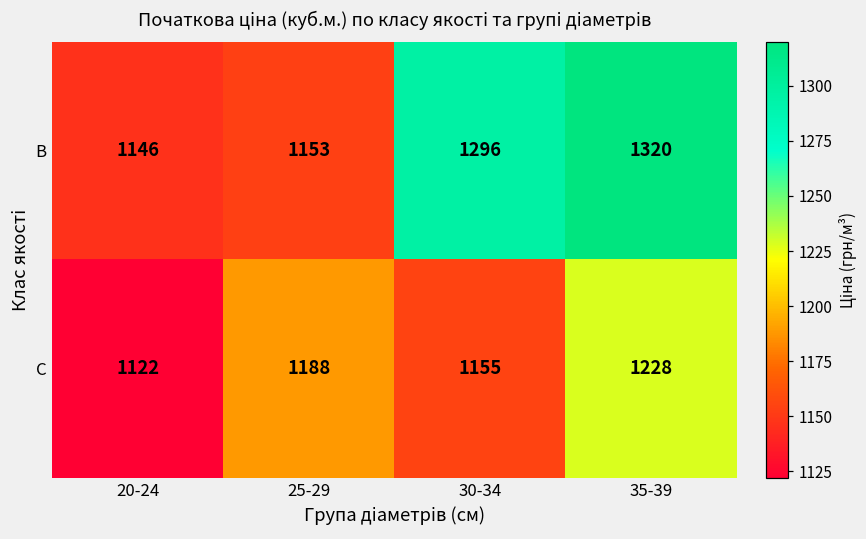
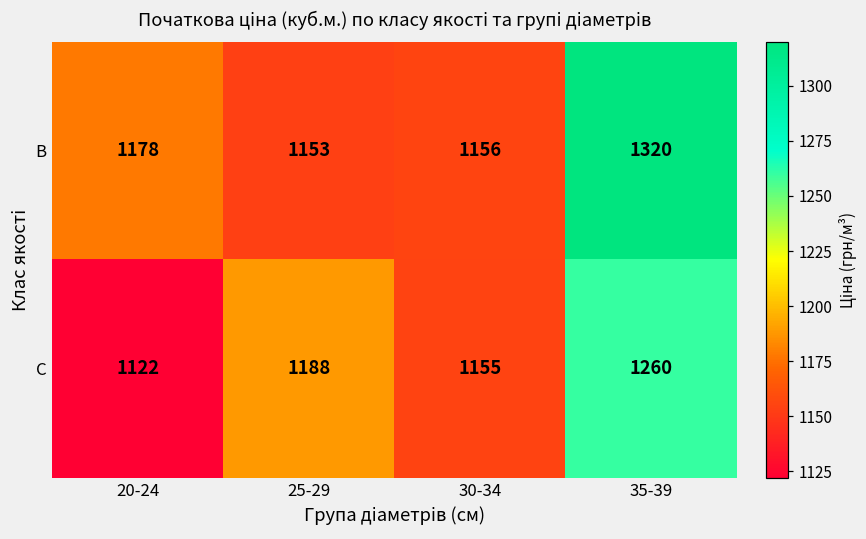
B, 20-24: 1146 -> 1178
B, 30-34: 1296 -> 1156
C, 35-39: 1228 -> 1260
